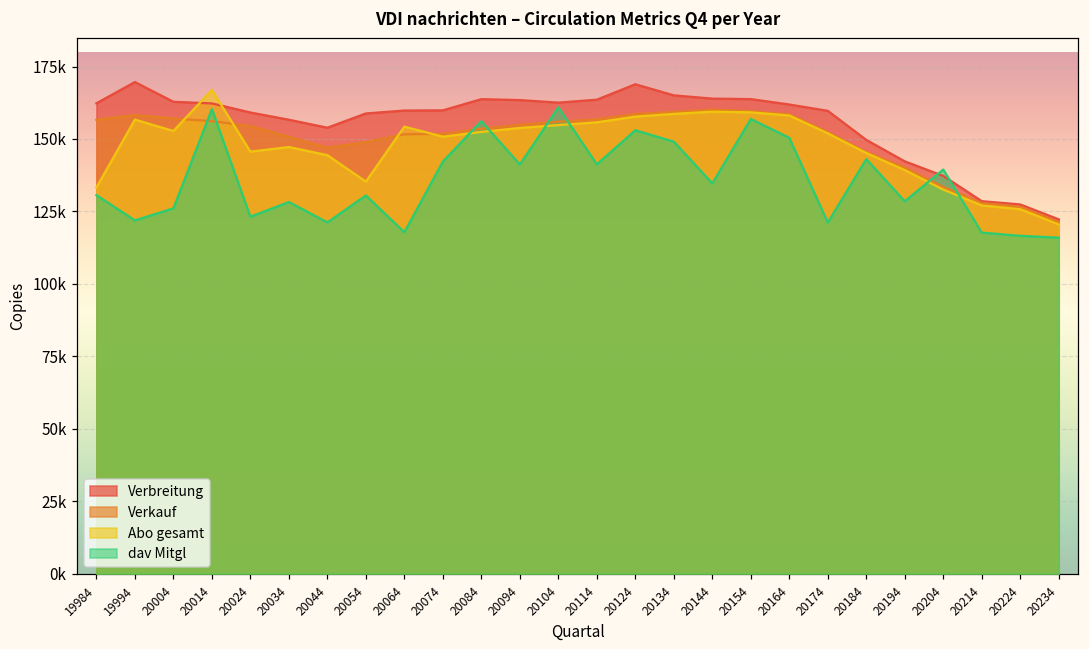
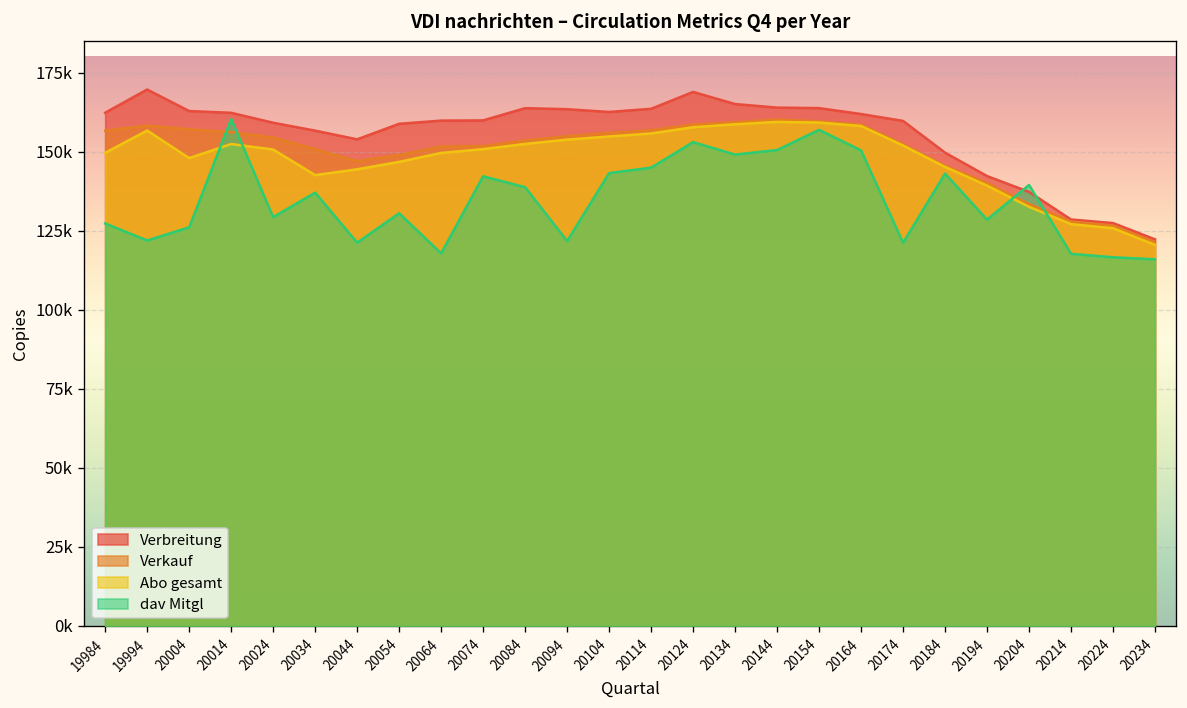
Abo gesamt, 19984: 133000 -> 150000
dav Mitgl, 19984: 131000 -> 127000
Abo gesamt, 20004: 153000 -> 148000
Abo gesamt, 20014: 167000 -> 152000
Abo gesamt, 20024: 146000 -> 151000
dav Mitgl, 20024: 123000 -> 129000
Abo gesamt, 20034: 147000 -> 143000
dav Mitgl, 20034: 128000 -> 137000
Abo gesamt, 20054: 135000 -> 147000
Abo gesamt, 20064: 154000 -> 150000
dav Mitgl, 20084: 156000 -> 139000
dav Mitgl, 20094: 141000 -> 122000
dav Mitgl, 20104: 161000 -> 143000
dav Mitgl, 20114: 141000 -> 145000
dav Mitgl, 20144: 135000 -> 151000
